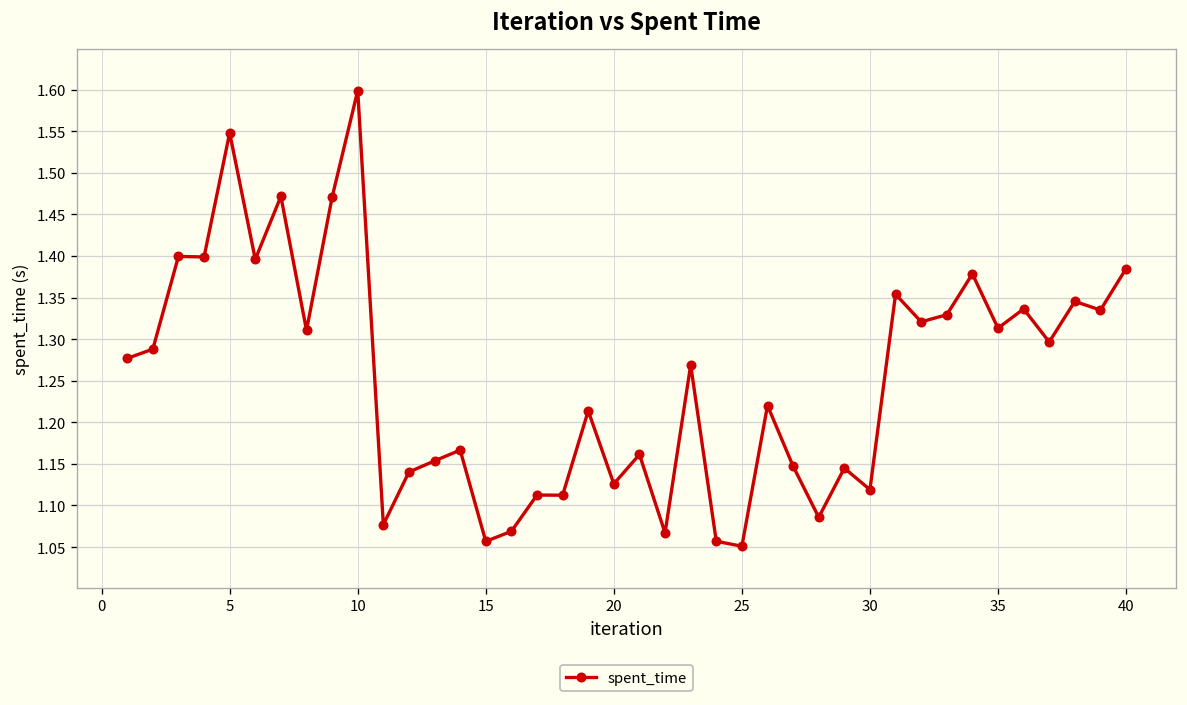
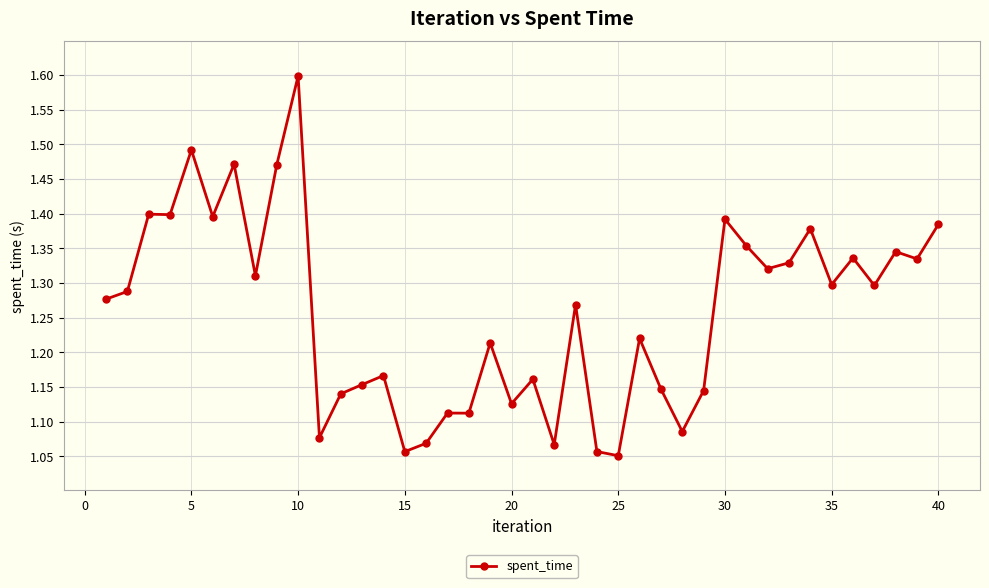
5: 1.55 -> 1.49
30: 1.12 -> 1.39
35: 1.31 -> 1.30
